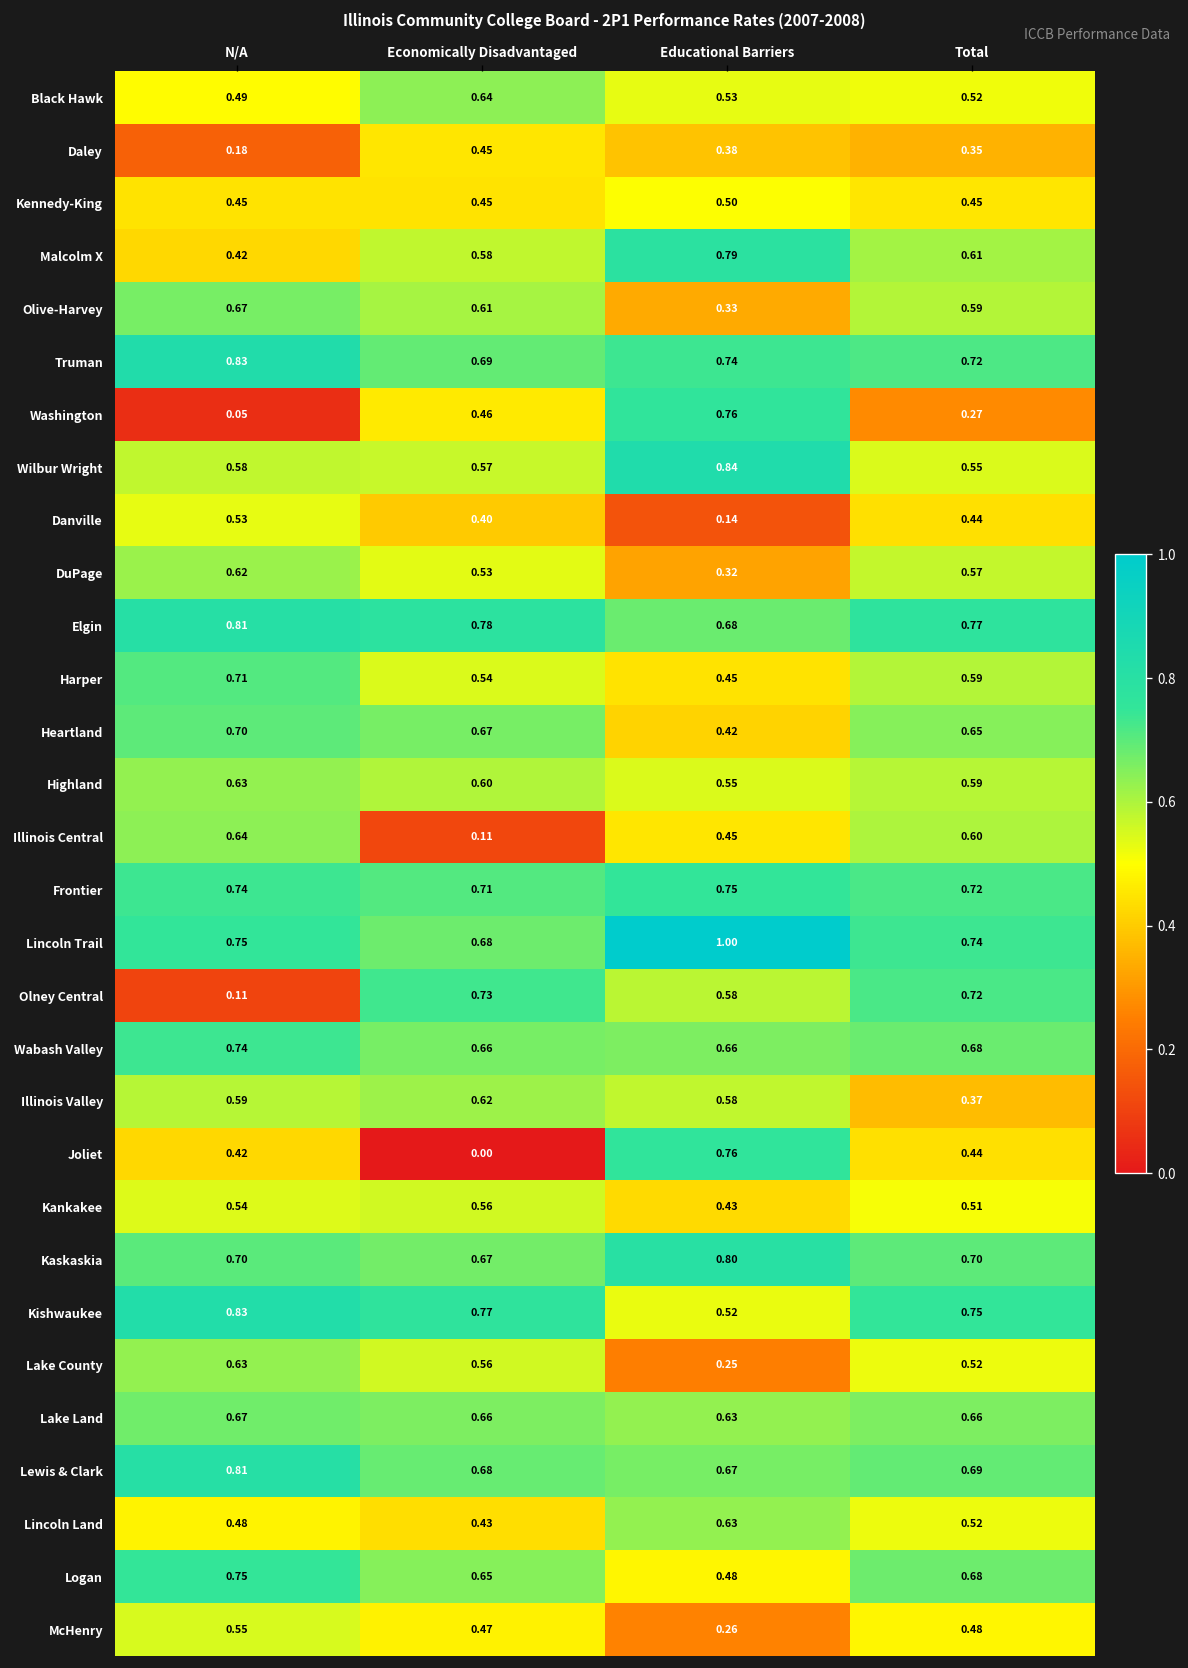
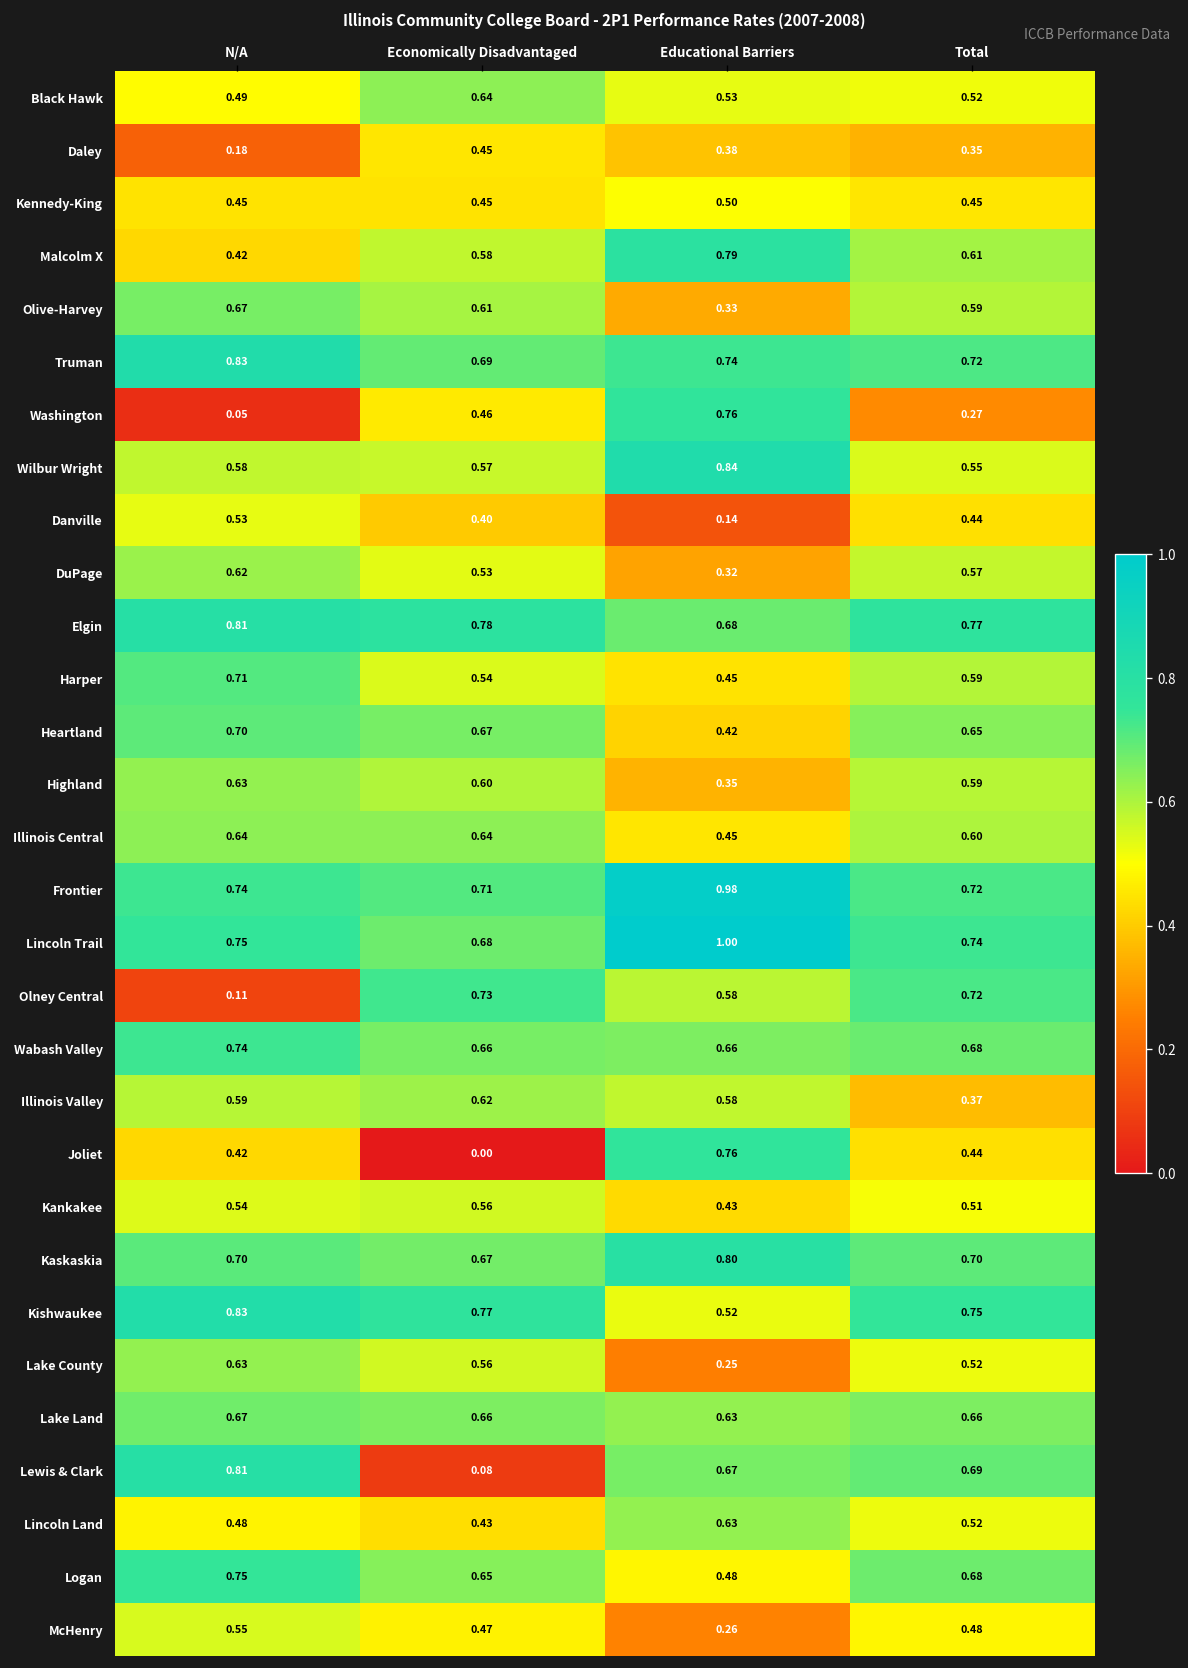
Highland, Educational Barriers: 0.55 -> 0.35
Illinois Central, Economically Disadvantaged: 0.11 -> 0.64
Frontier, Educational Barriers: 0.75 -> 0.98
Lewis & Clark, Economically Disadvantaged: 0.68 -> 0.08
